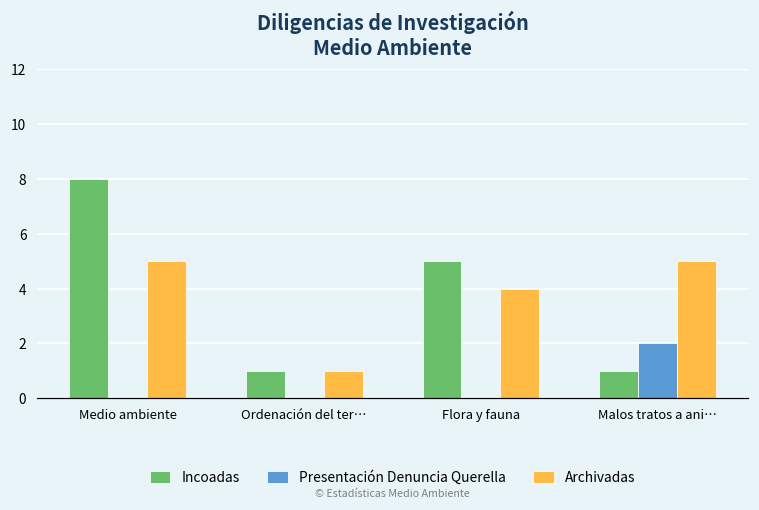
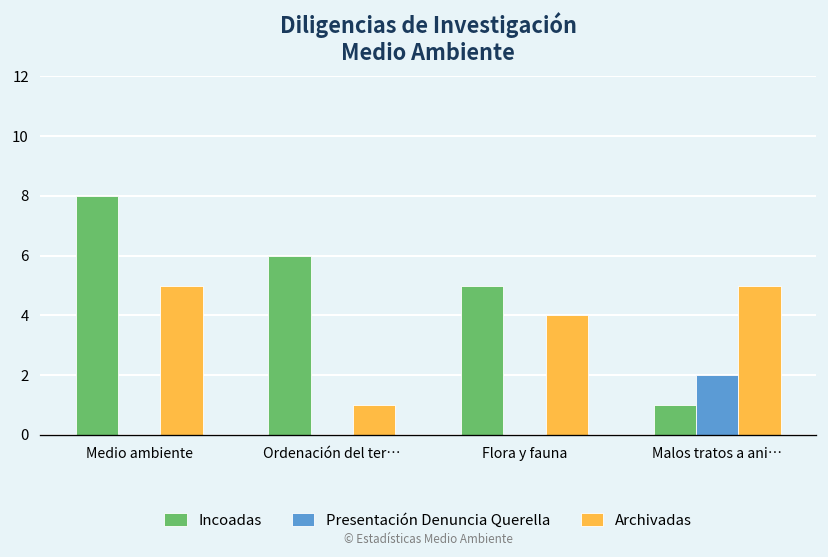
Incoadas, Ordenación del ter…: 1 -> 6
